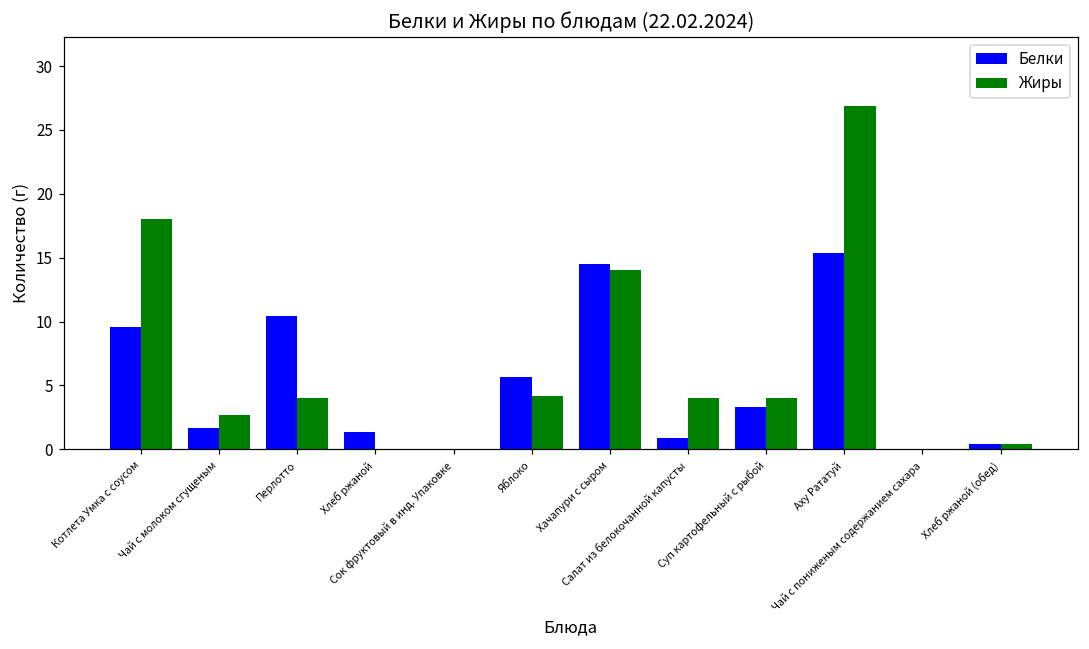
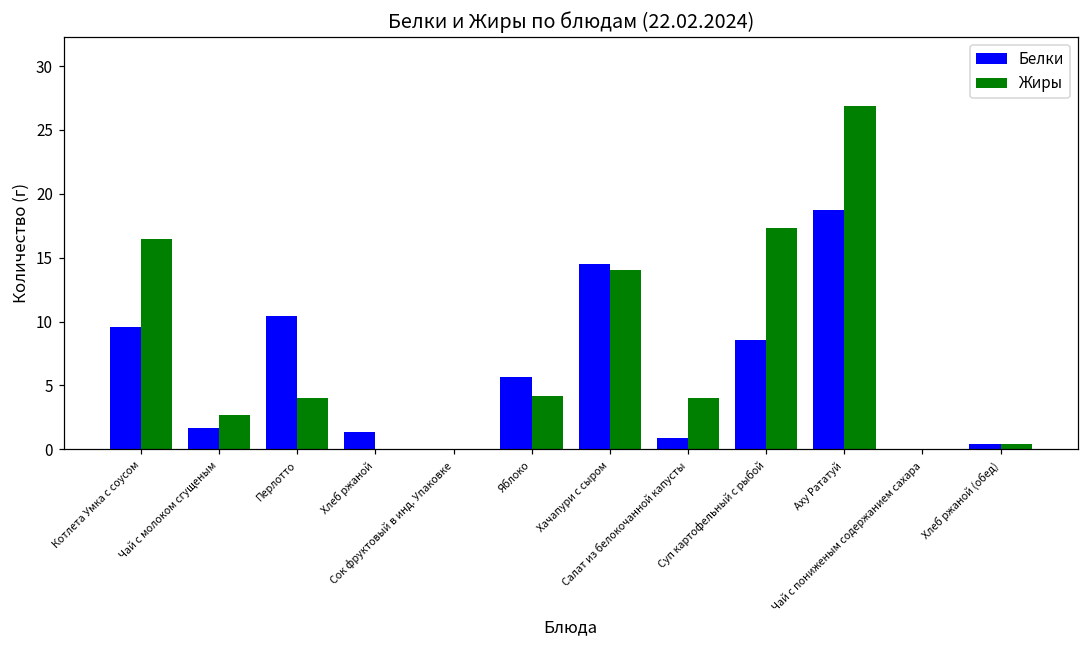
Жиры, Котлета Умка с соусом: 18.0 -> 16.5
Белки, Суп картофельный с рыбой: 3.4 -> 8.5
Жиры, Суп картофельный с рыбой: 4.0 -> 17.3
Белки, Аху Рататуй: 15.4 -> 18.7
